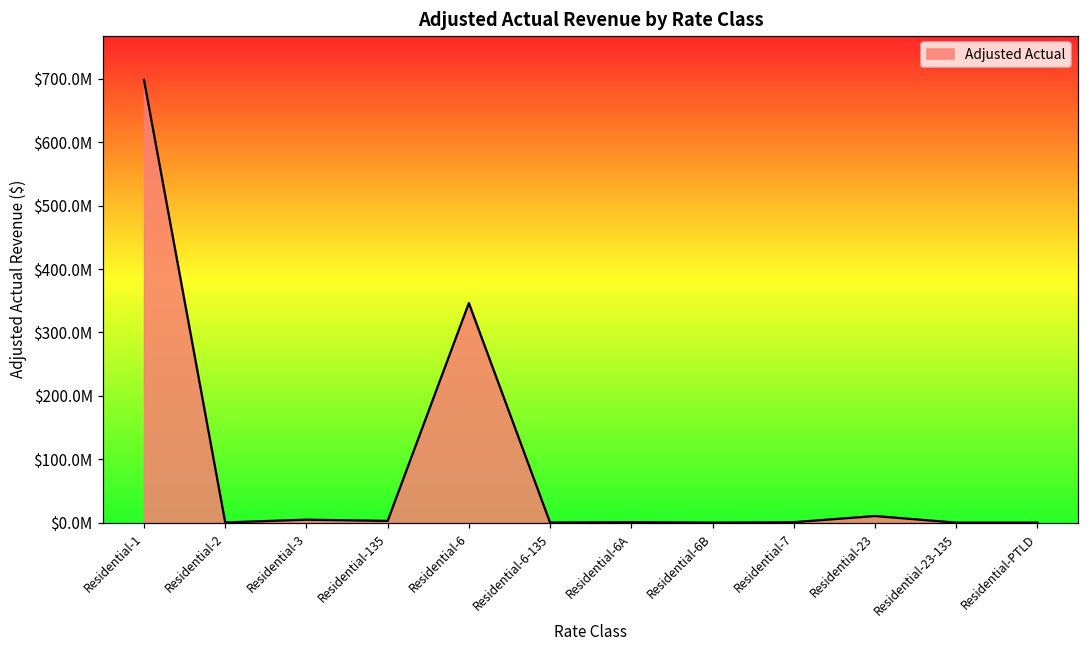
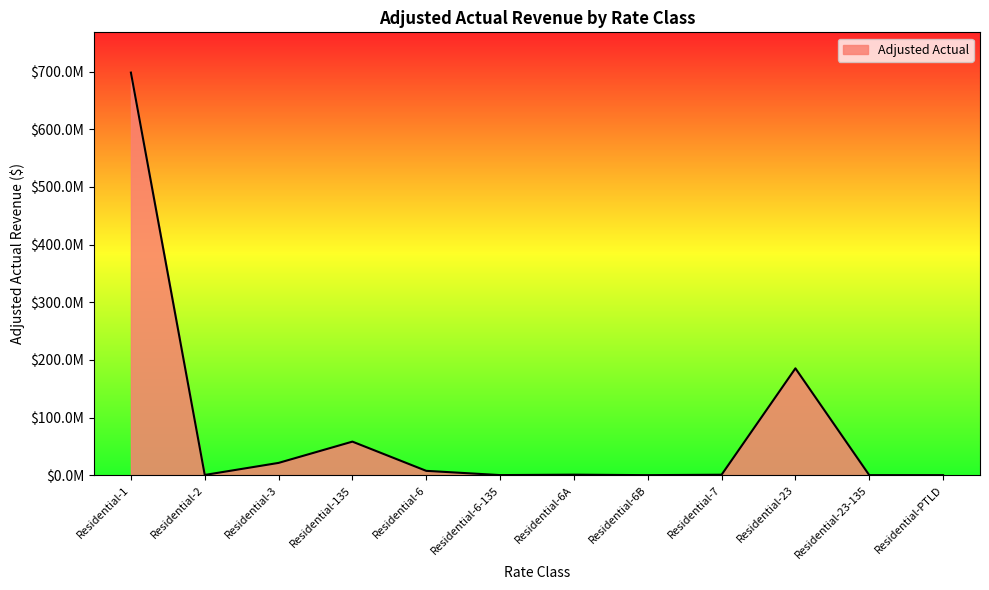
Residential-3: $0 -> $20000000
Residential-135: $0 -> $60000000
Residential-6: $350000000 -> $10000000
Residential-23: $10000000 -> $190000000
